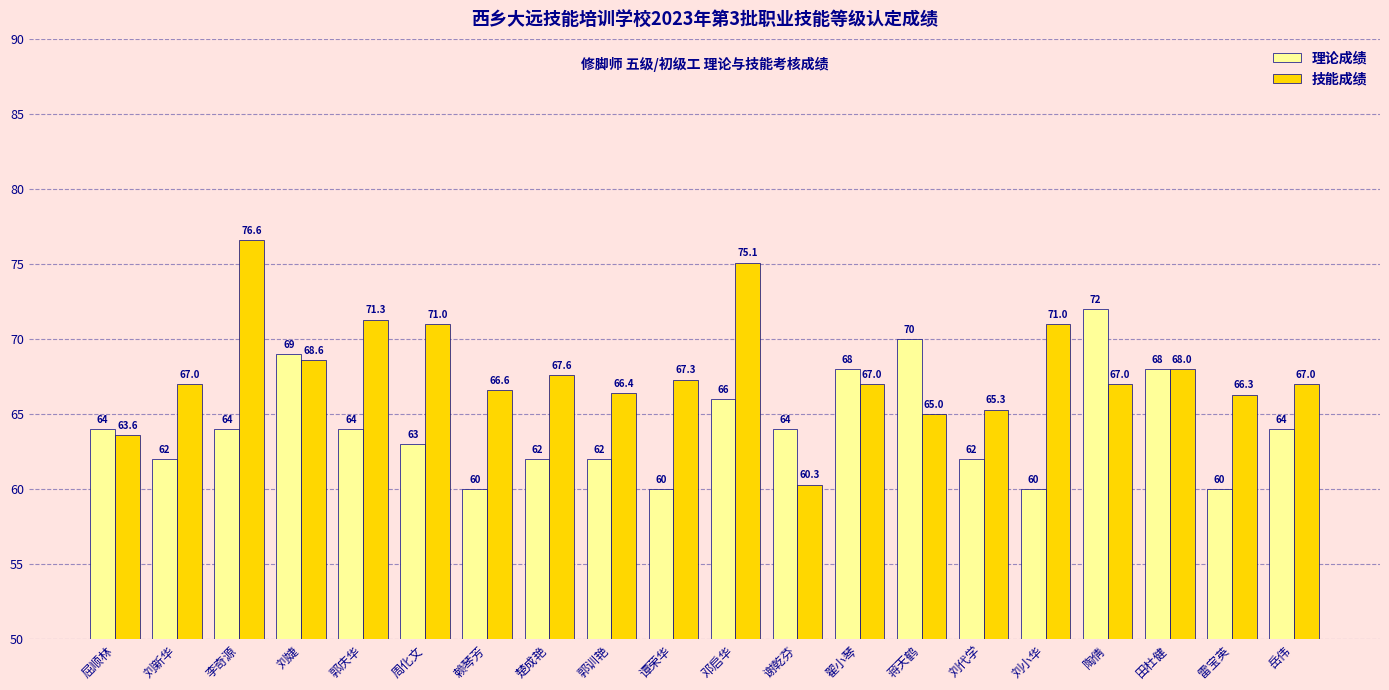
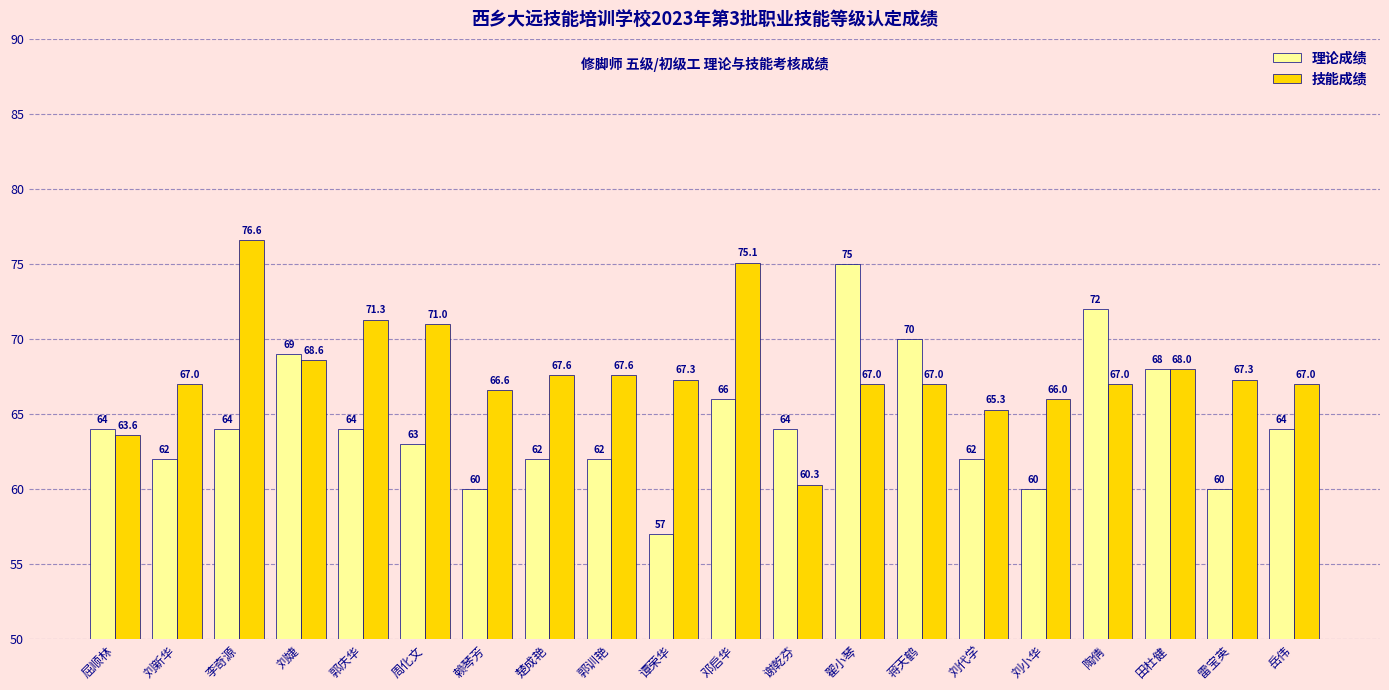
技能成绩, 郭训艳: 66.4 -> 67.6
理论成绩, 谭荣华: 60 -> 57
理论成绩, 翟小琴: 68 -> 75
技能成绩, 蒋天鹤: 65.0 -> 67.0
技能成绩, 刘小华: 71.0 -> 66.0
技能成绩, 雷宝英: 66.3 -> 67.3
